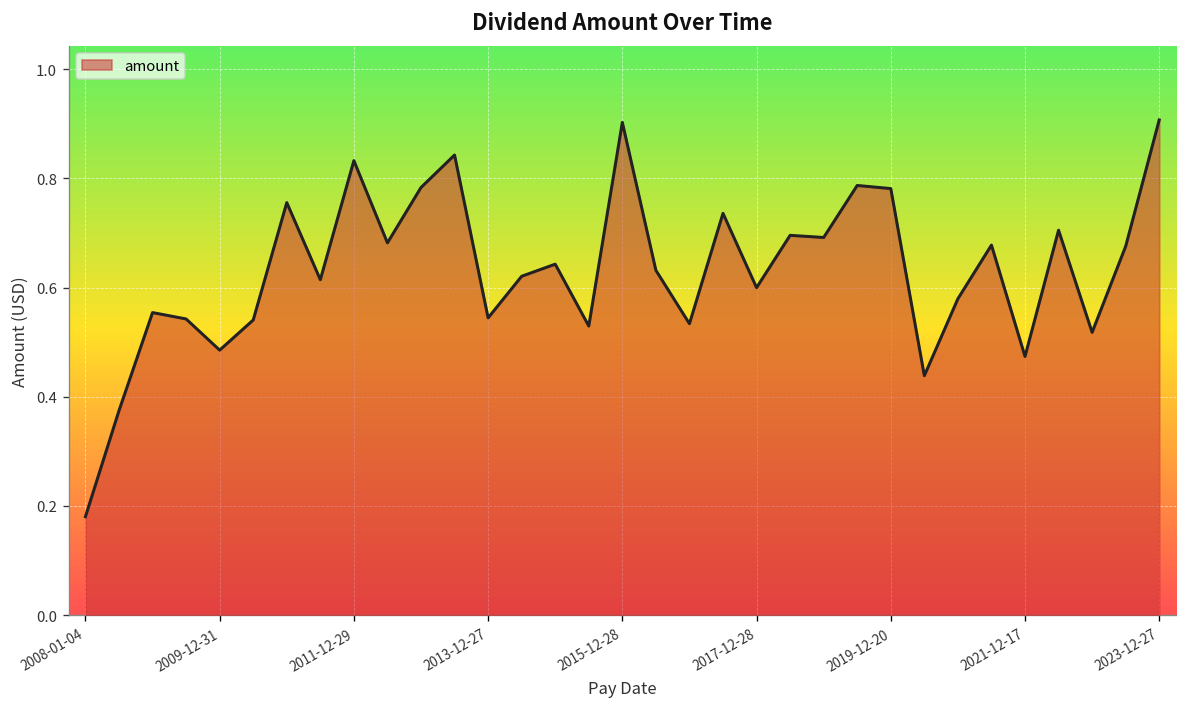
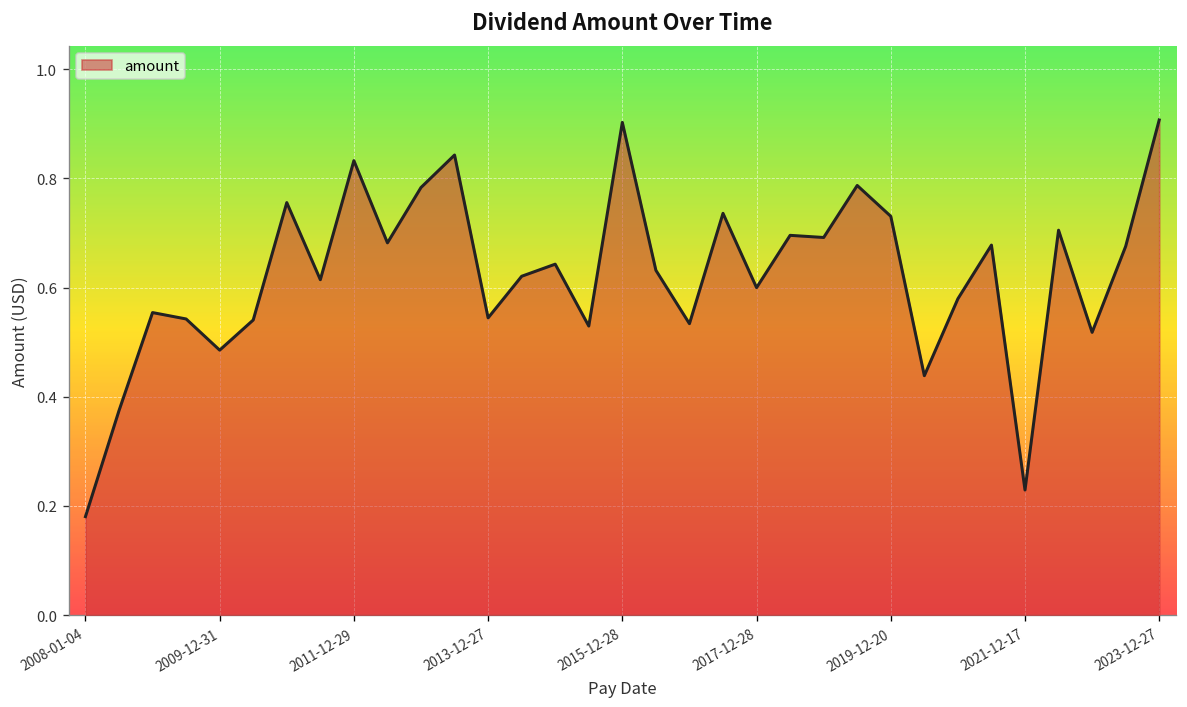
2019-12-20: 0.78 -> 0.73
2021-12-17: 0.47 -> 0.23
